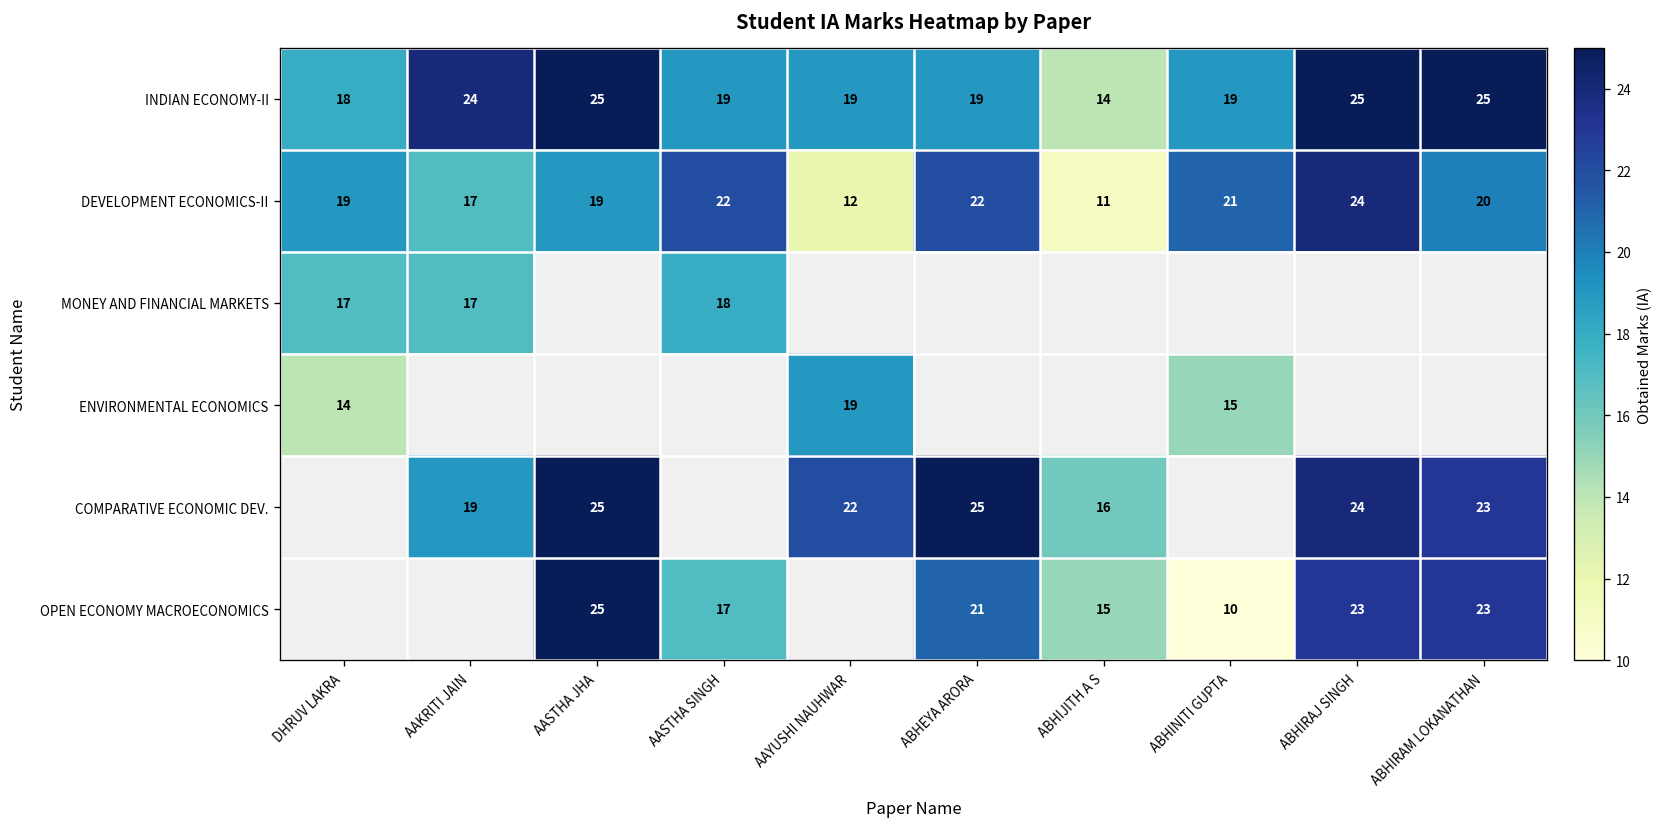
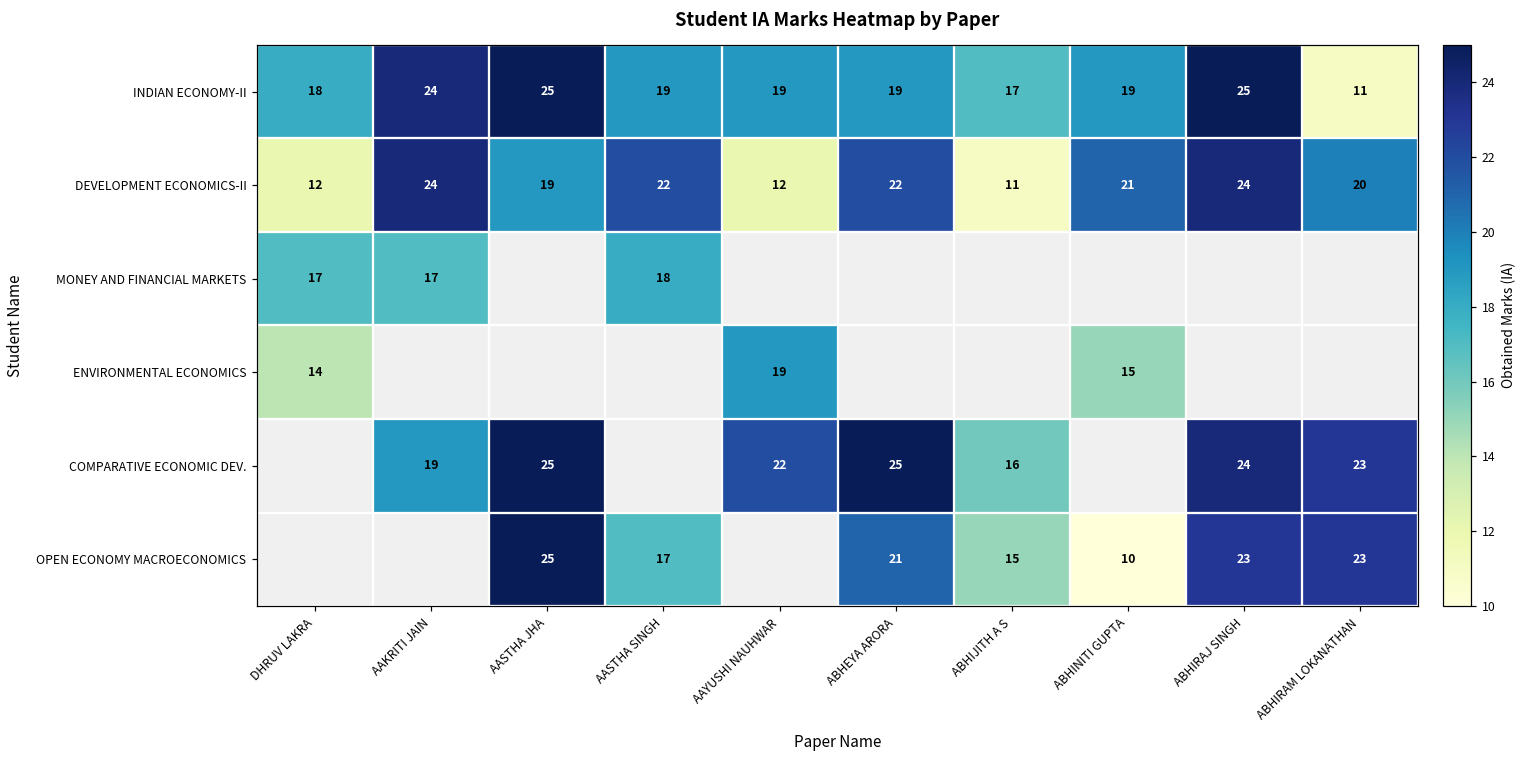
INDIAN ECONOMY-II, ABHIJITH A S: 14 -> 17
INDIAN ECONOMY-II, ABHIRAM LOKANATHAN: 25 -> 11
DEVELOPMENT ECONOMICS-II, DHRUV LAKRA: 19 -> 12
DEVELOPMENT ECONOMICS-II, AAKRITI JAIN: 17 -> 24
